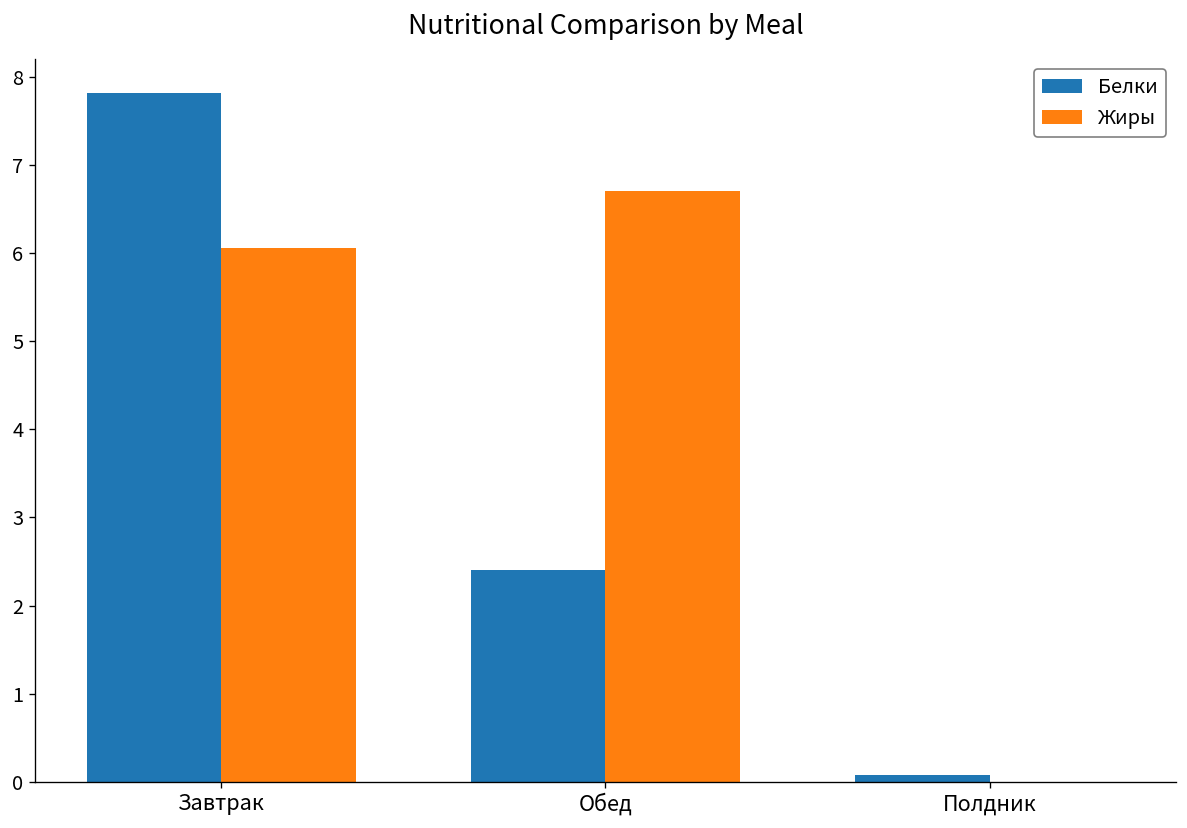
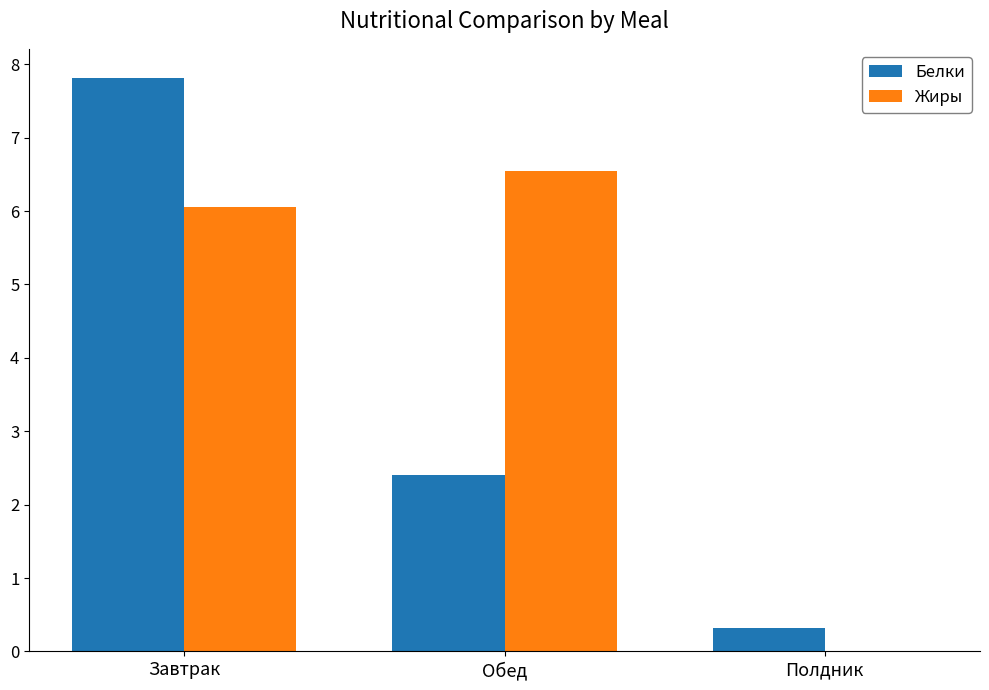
Жиры, Обед: 6.7 -> 6.5
Белки, Полдник: 0.1 -> 0.3
